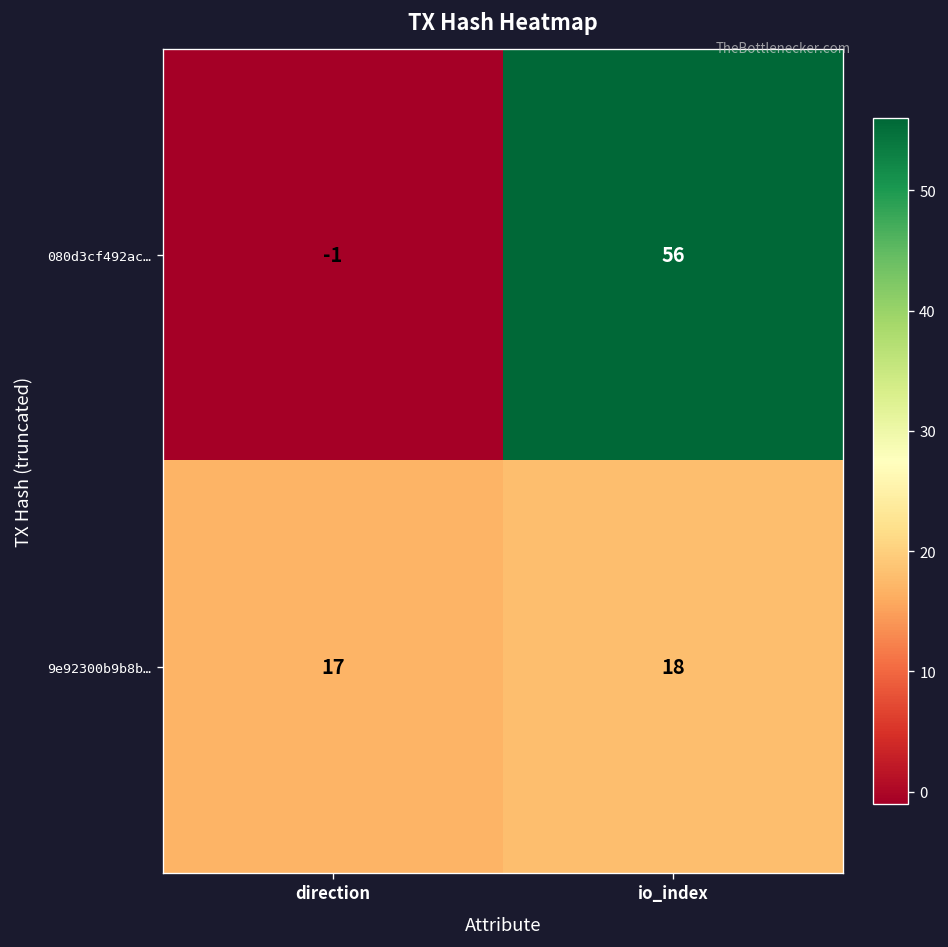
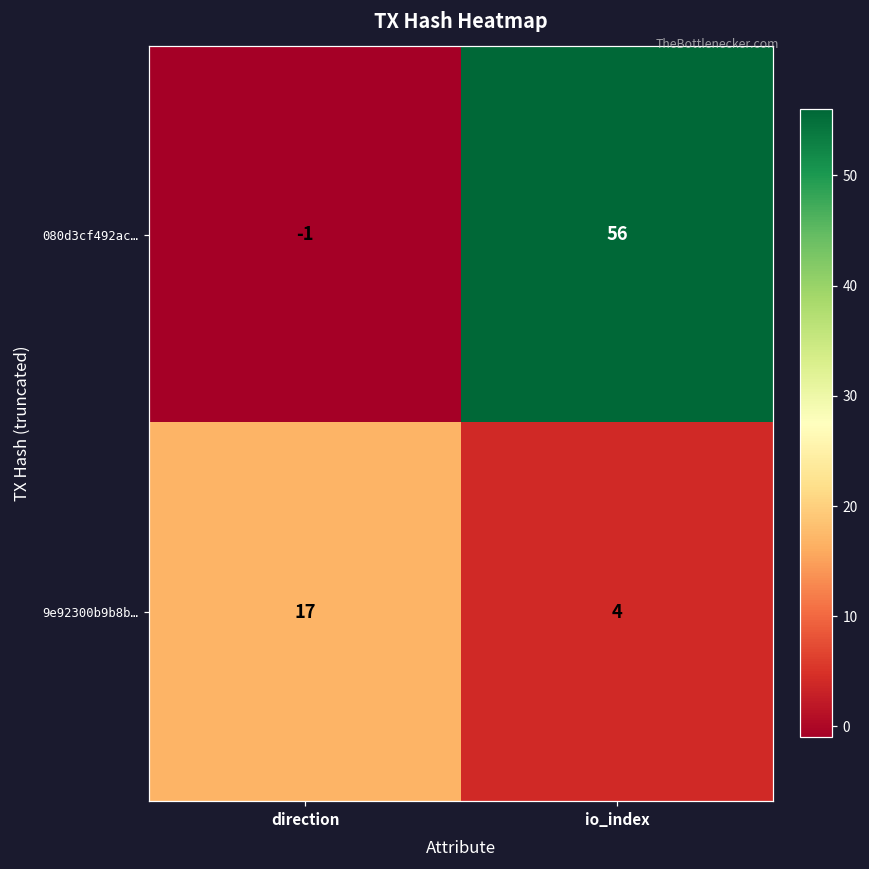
9e92300b9b8b…, io_index: 18 -> 4
